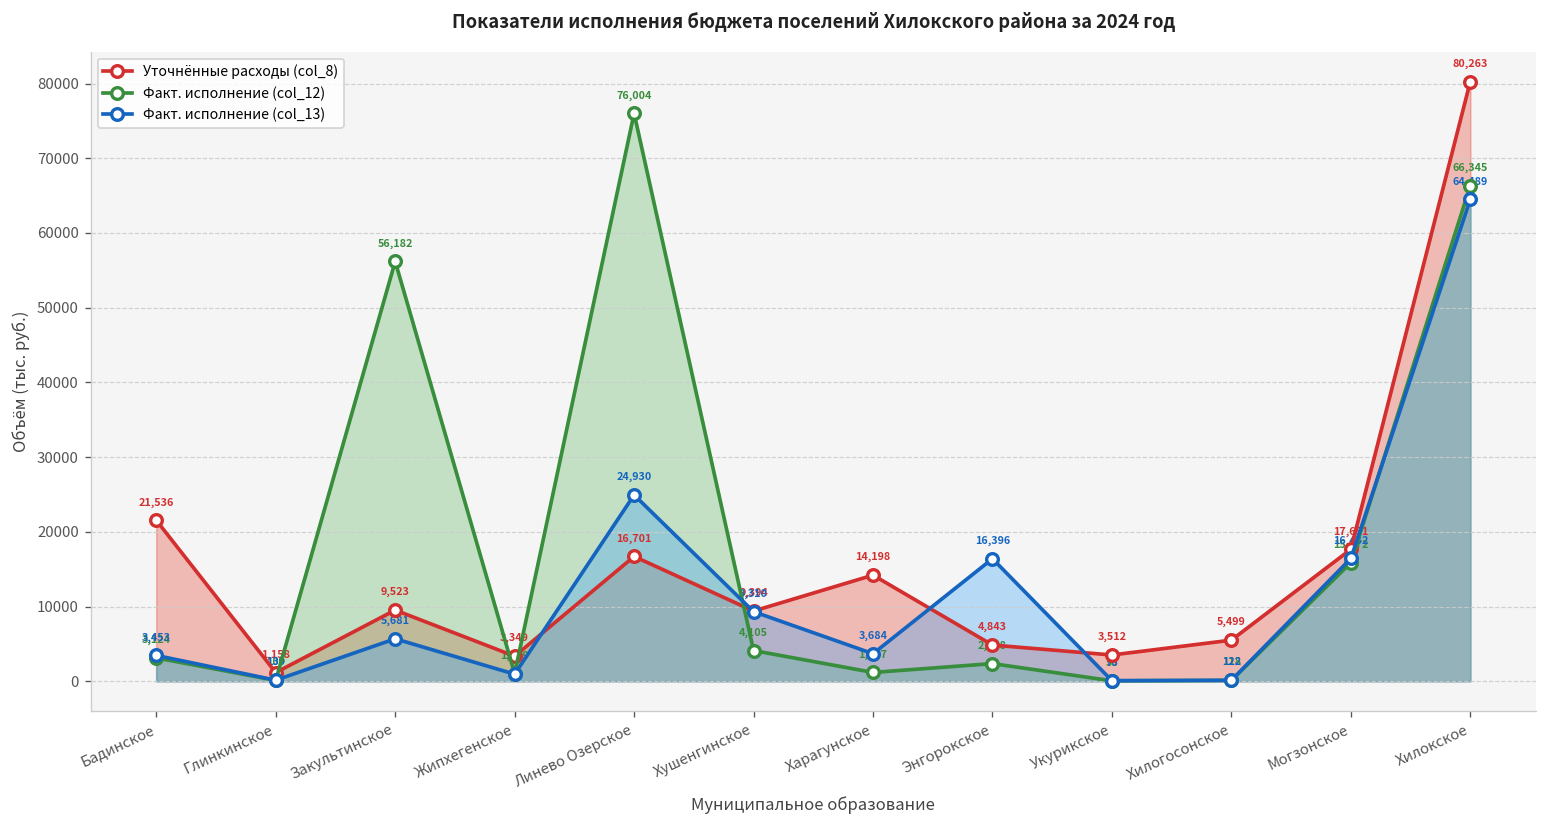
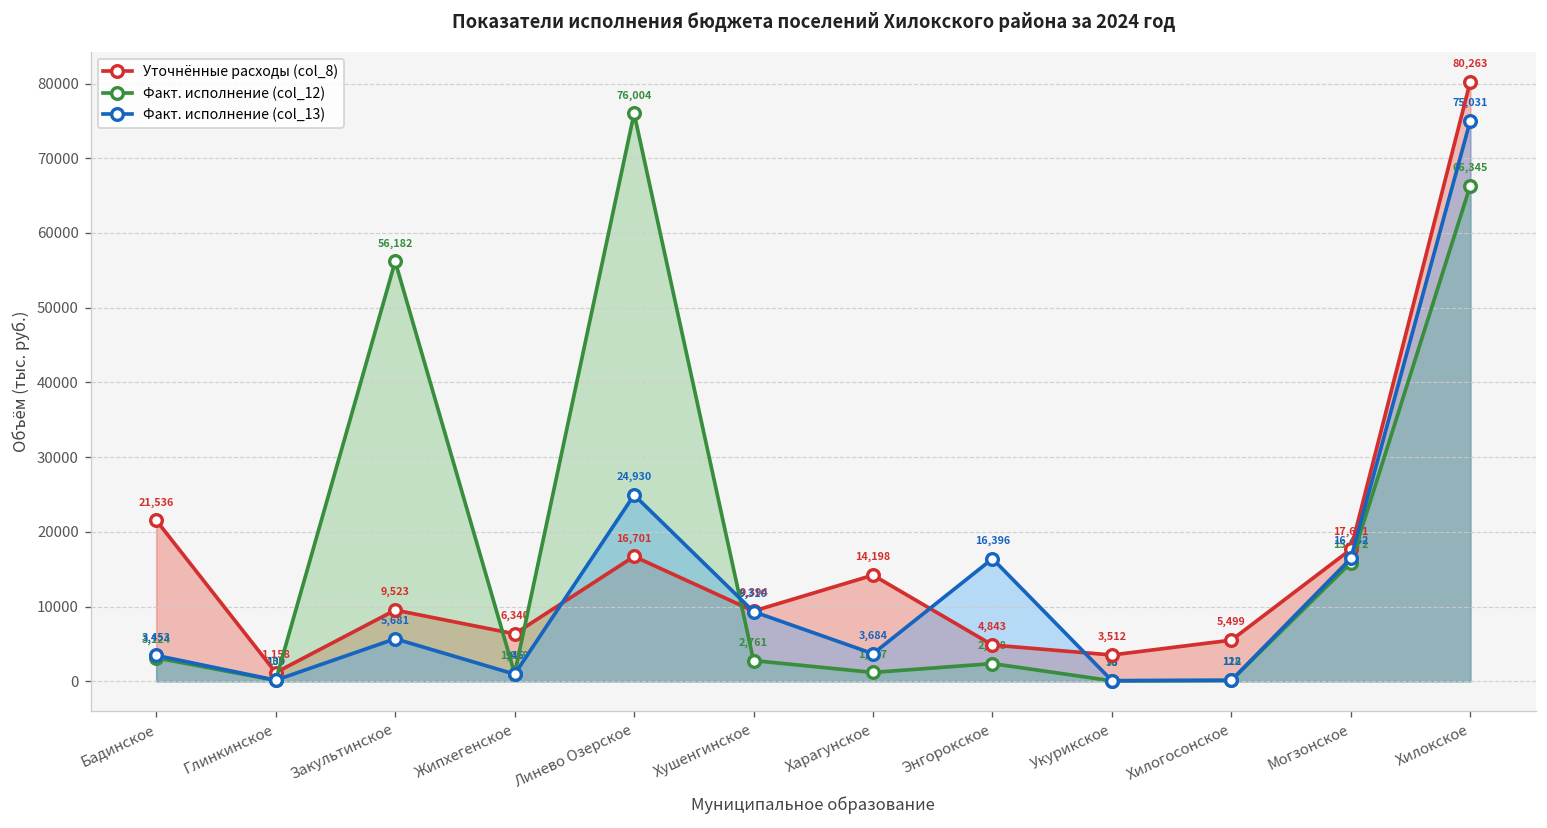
Уточнённые расходы (col_8), Жипхегенское: 3,349 -> 6,340
Факт. исполнение (col_12), Хушенгинское: 4,105 -> 2,761
Факт. исполнение (col_13), Хилокское: 64,489 -> 75,031
